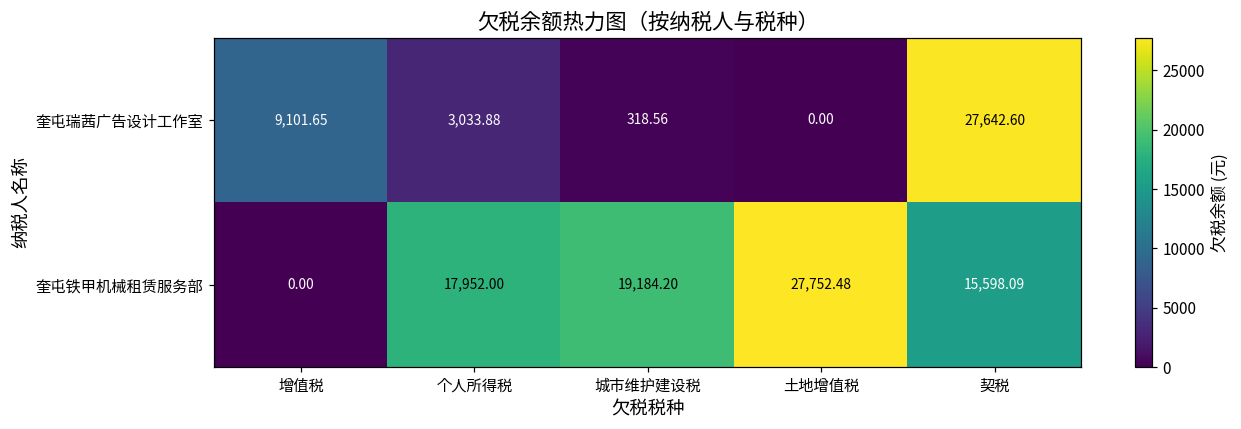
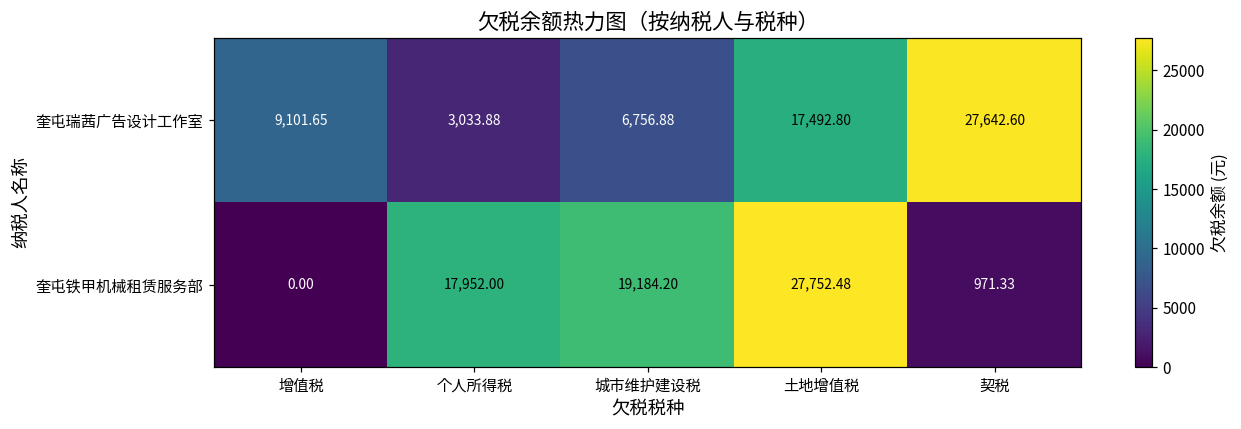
奎屯瑞茜广告设计工作室, 城市维护建设税: 318.56 -> 6,756.88
奎屯瑞茜广告设计工作室, 土地增值税: 0.00 -> 17,492.80
奎屯铁甲机械租赁服务部, 契税: 15,598.09 -> 971.33
